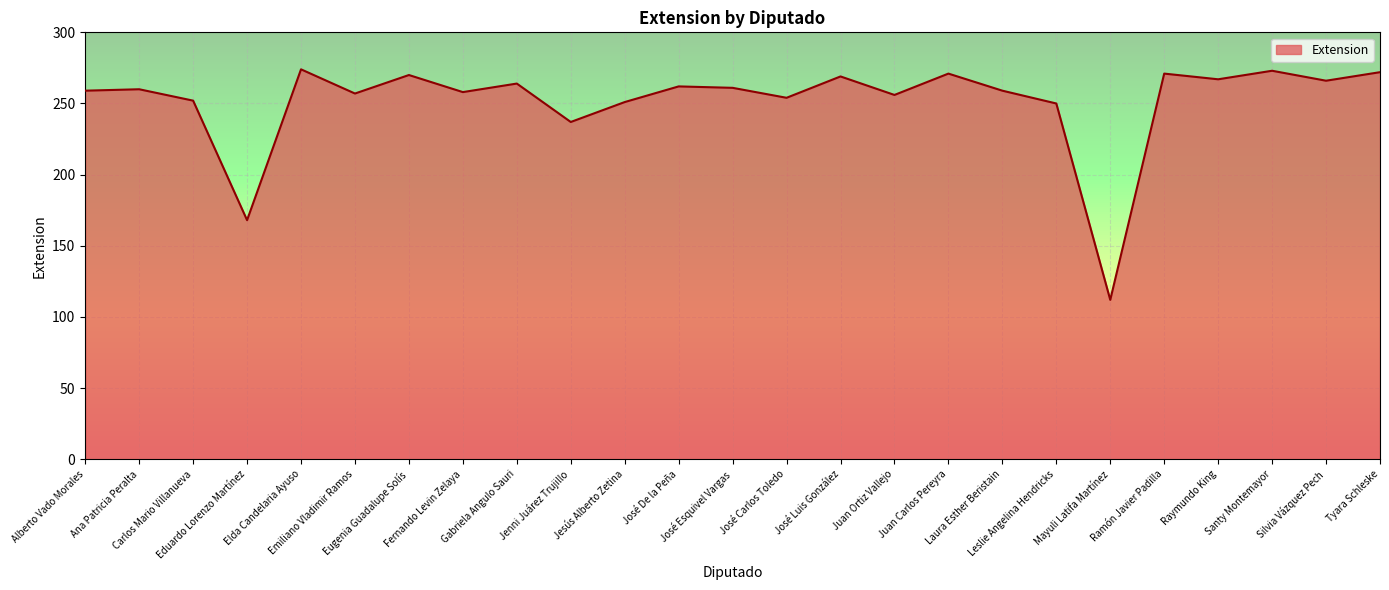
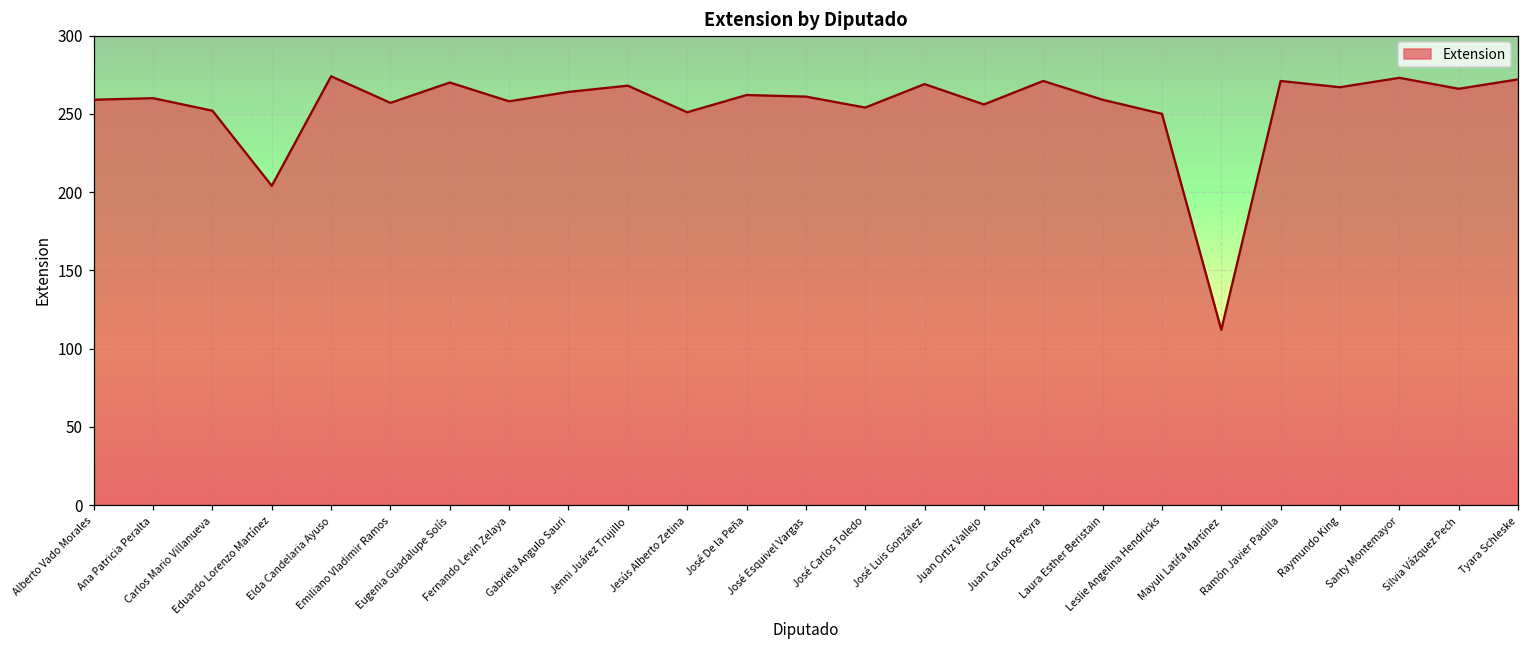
Eduardo Lorenzo Martínez: 168 -> 204
Jenni Juárez Trujillo: 237 -> 268
